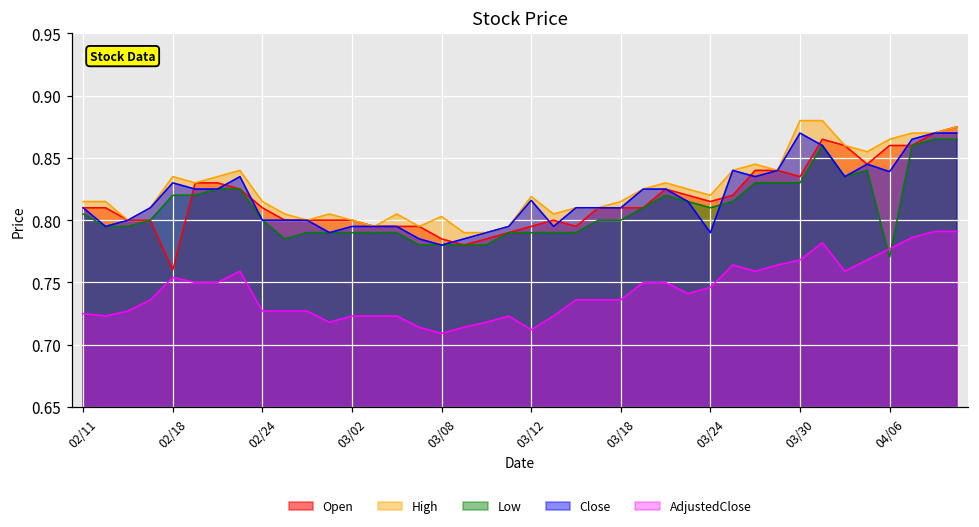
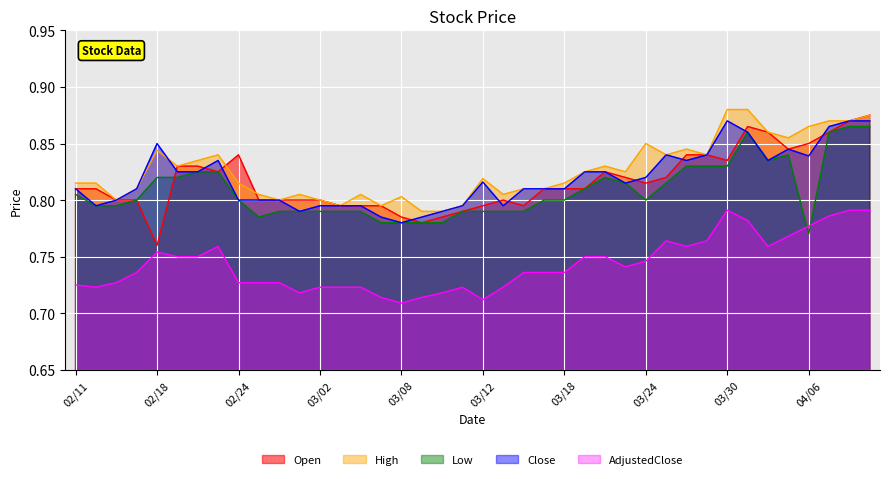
High, 02/18: 0.835 -> 0.844
Close, 02/18: 0.83 -> 0.85
Open, 02/24: 0.81 -> 0.84
High, 03/24: 0.82 -> 0.85
Low, 03/24: 0.81 -> 0.80
Close, 03/24: 0.79 -> 0.82
AdjustedClose, 03/30: 0.768 -> 0.791
Open, 04/06: 0.86 -> 0.85
